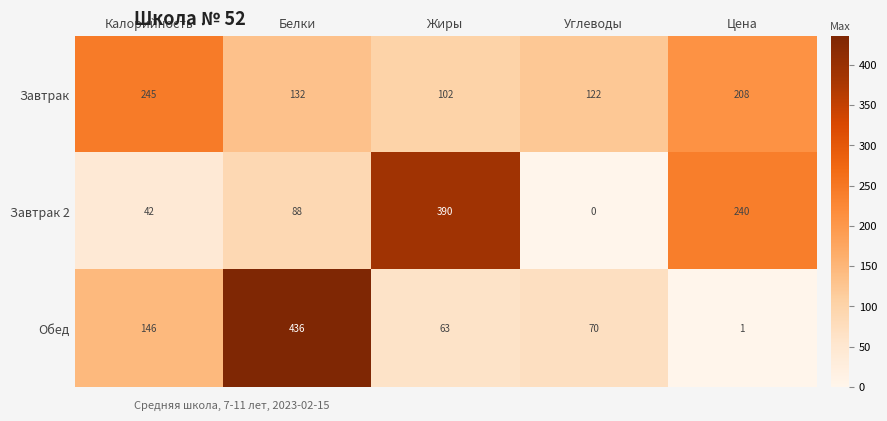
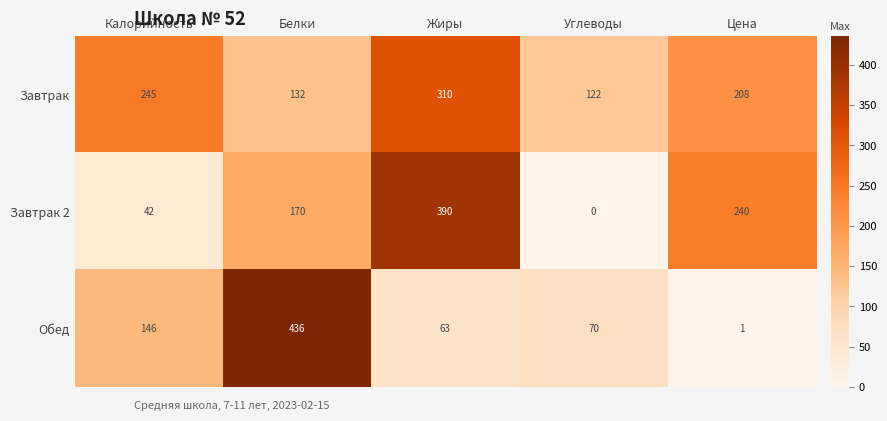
Завтрак, Жиры: 102 -> 310
Завтрак 2, Белки: 88 -> 170
